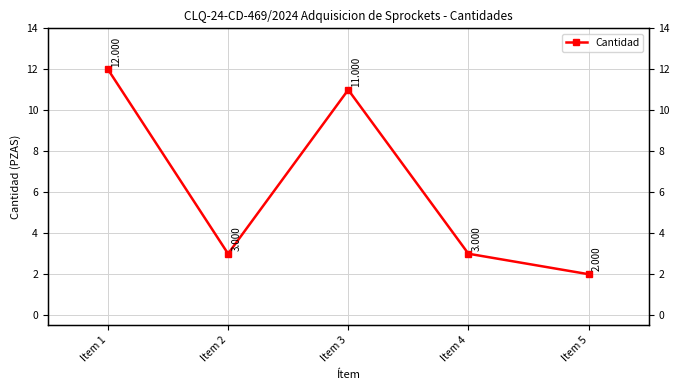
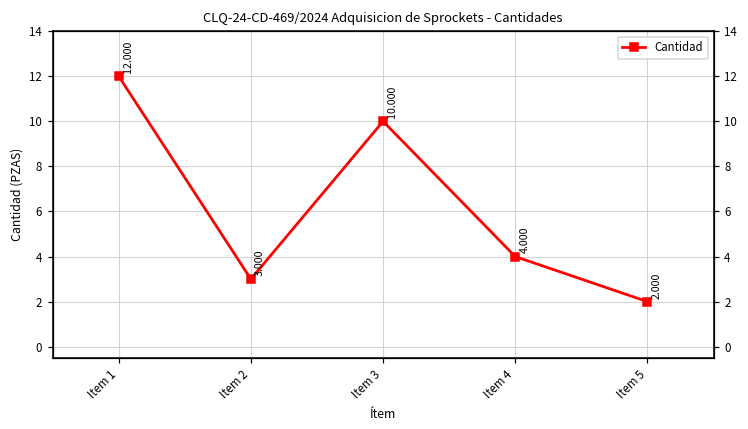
Item 3: 11.000 -> 10.000
Item 4: 3.000 -> 4.000
